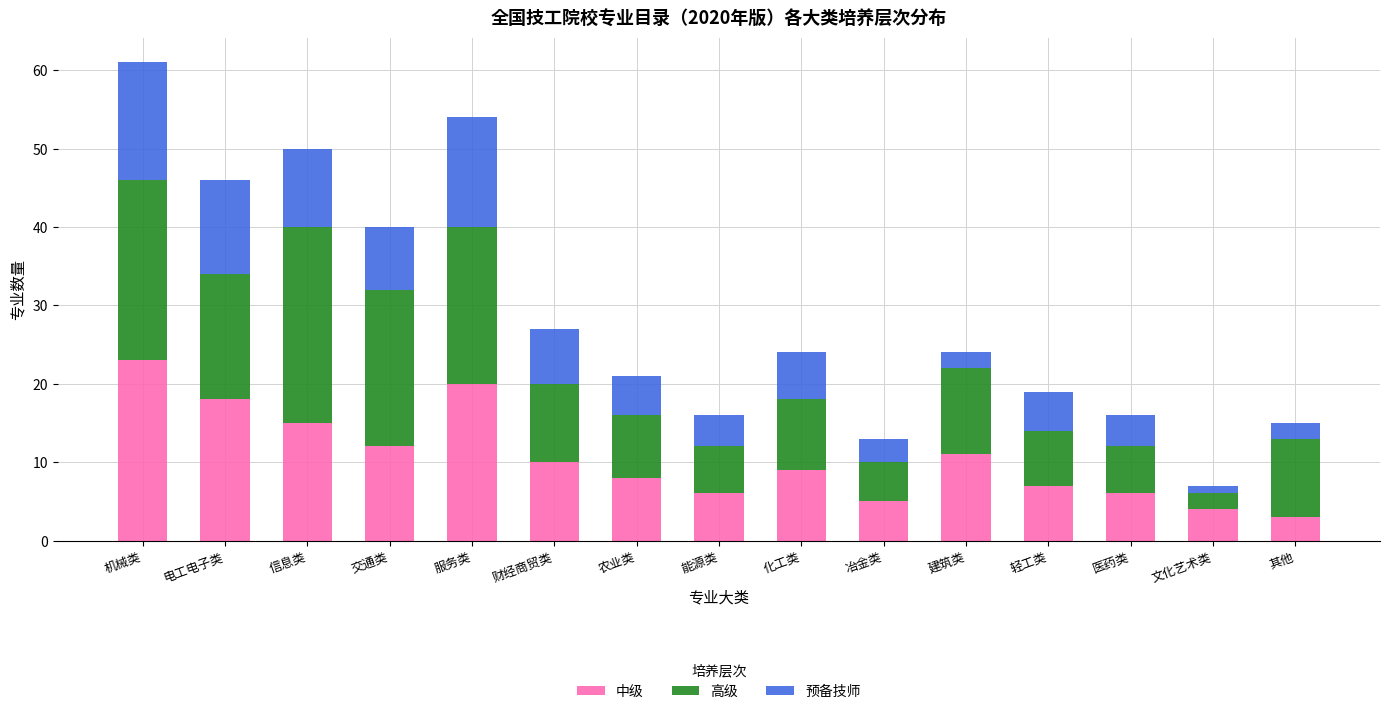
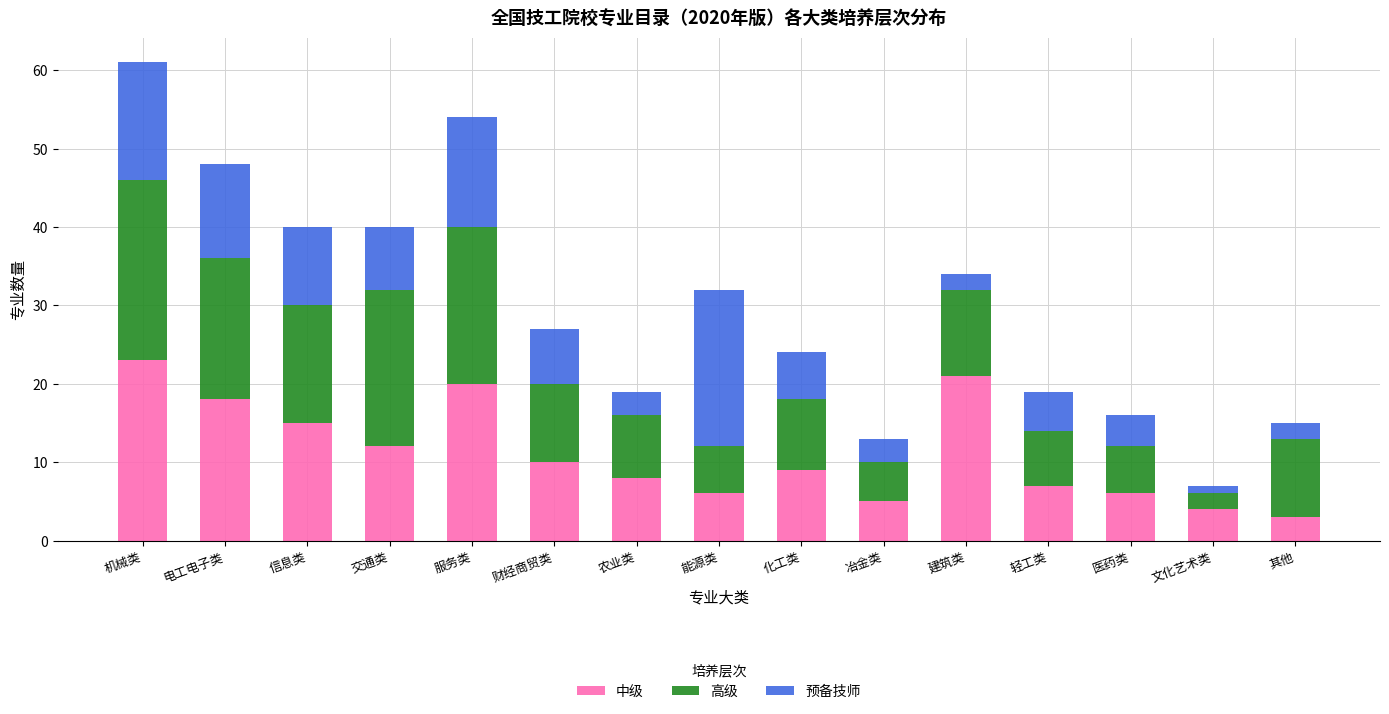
高级, 电工电子类: 16 -> 18
高级, 信息类: 25 -> 15
预备技师, 农业类: 5 -> 3
预备技师, 能源类: 4 -> 20
中级, 建筑类: 11 -> 21
